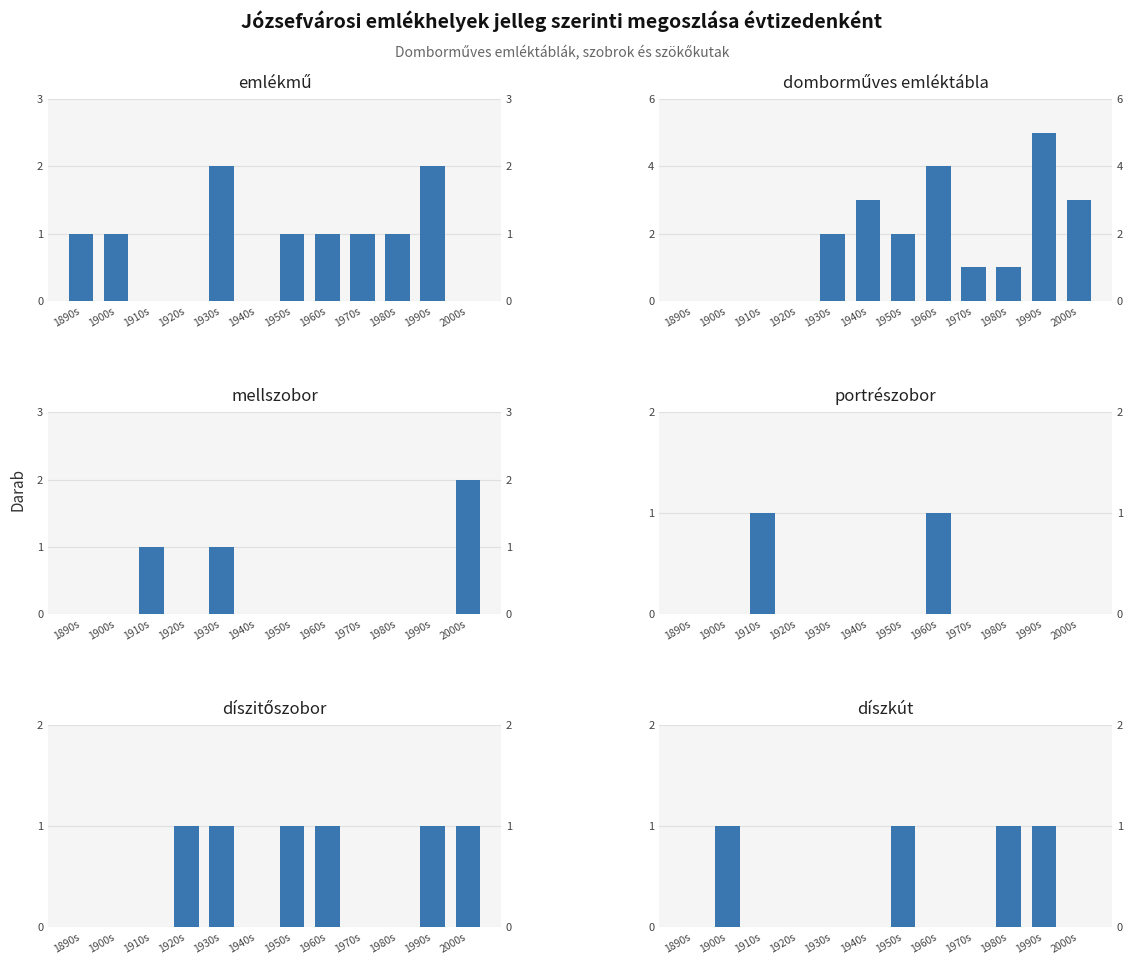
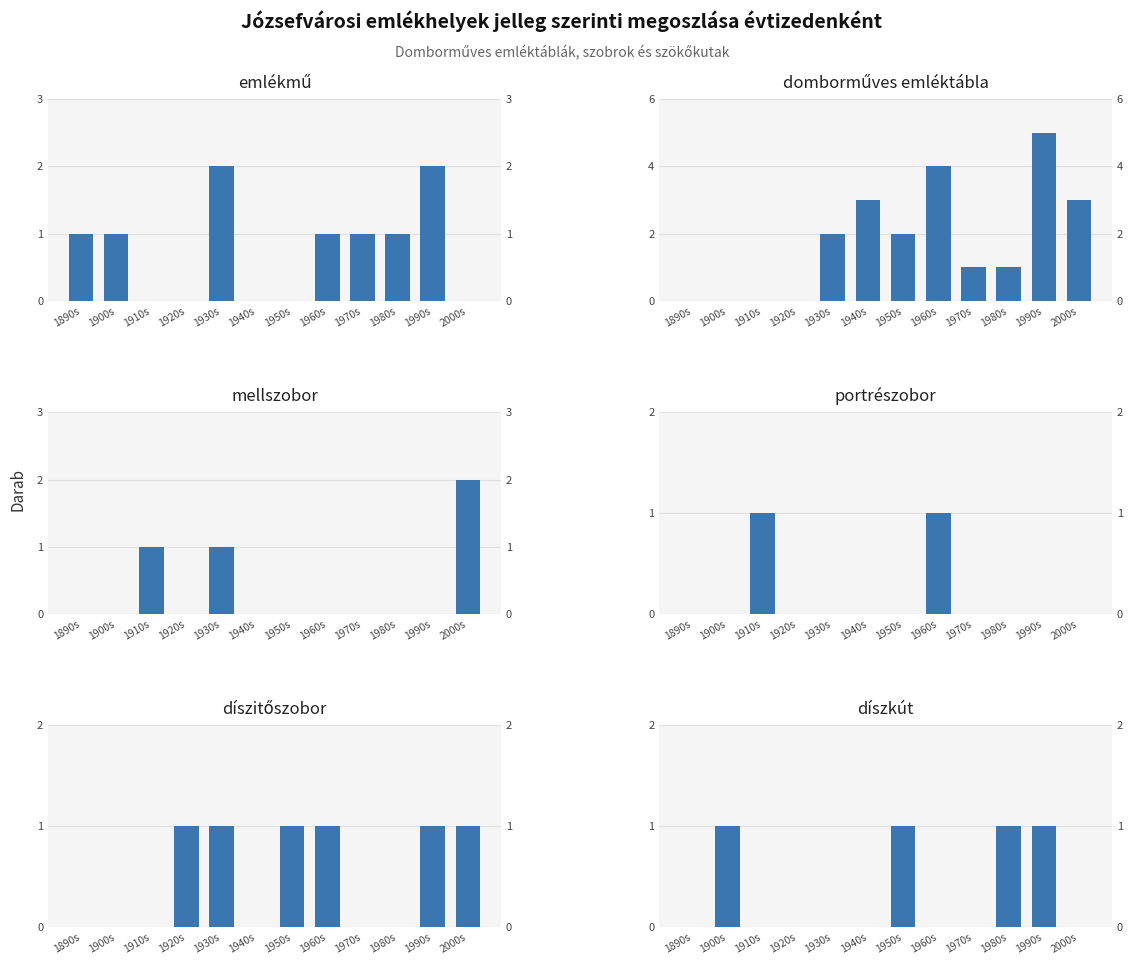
emlékmű, 1950s: 1 -> 0
